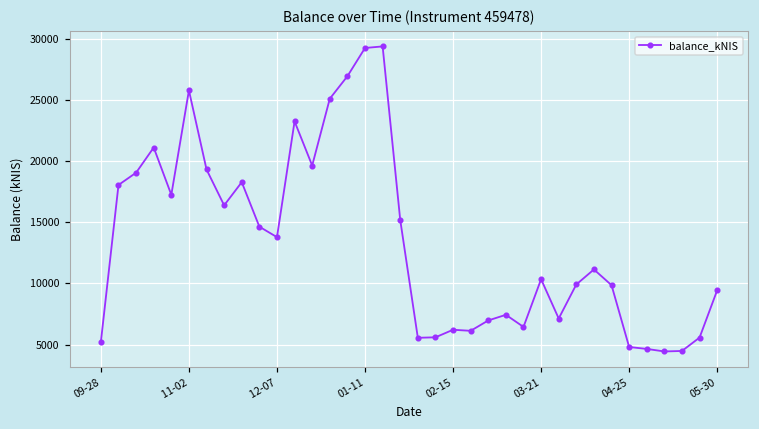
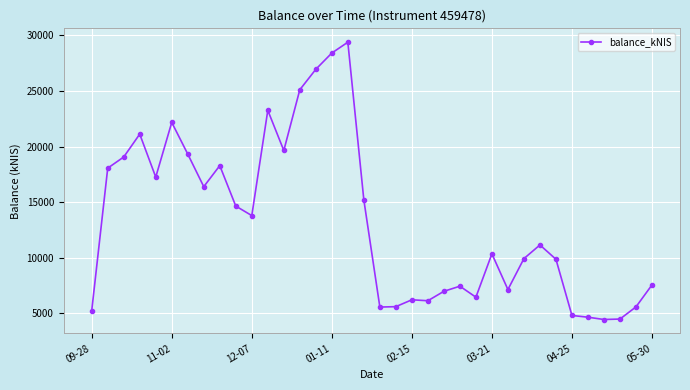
11-02: 25800 -> 22200
01-11: 29300 -> 28400
05-30: 9400 -> 7500
